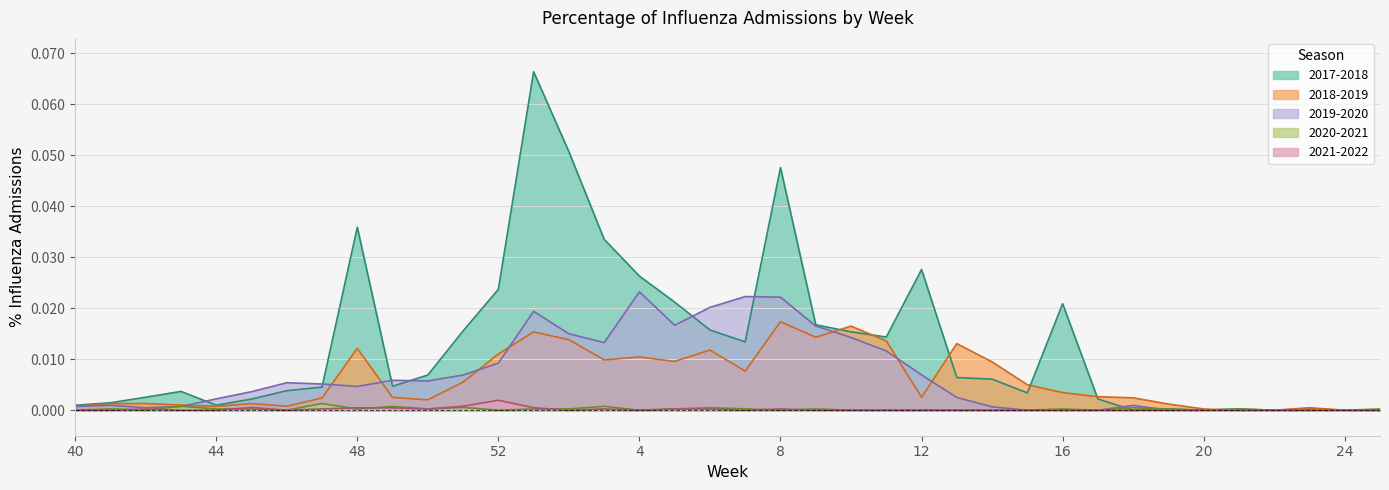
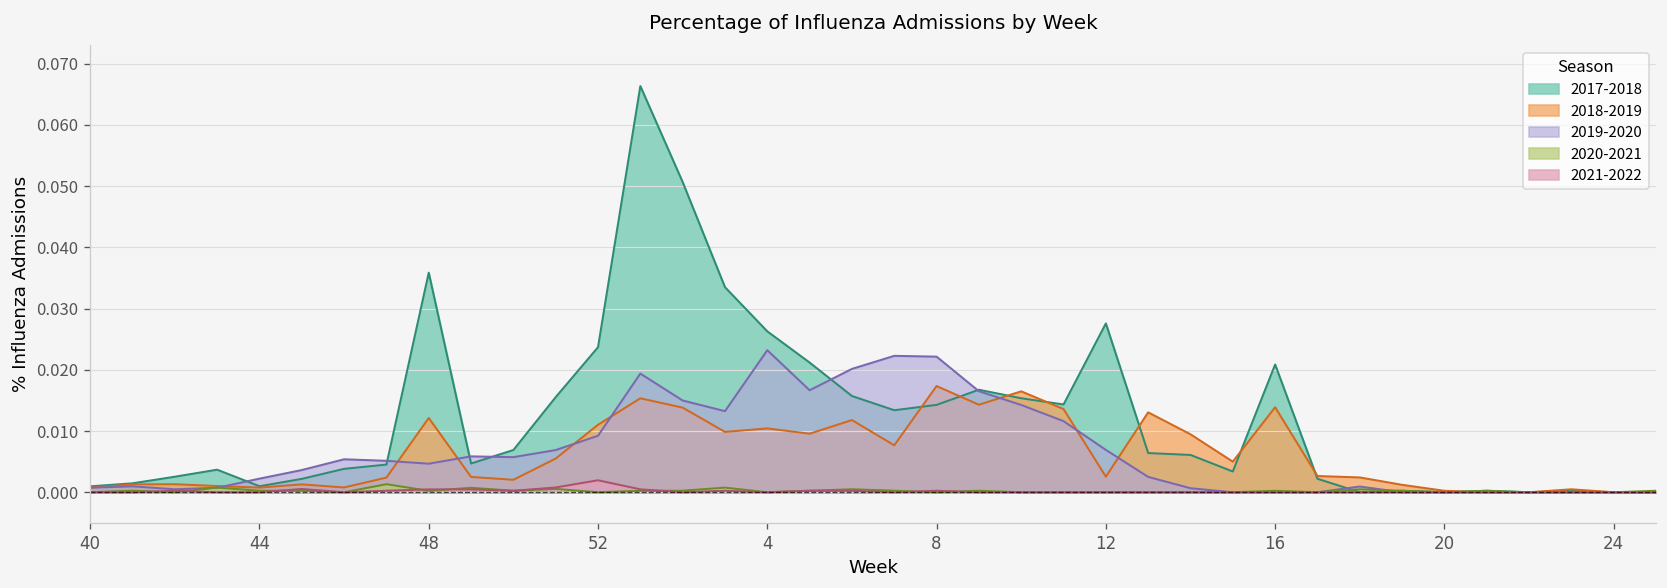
2017-2018, 8: 0.048 -> 0.014
2018-2019, 16: 0.003 -> 0.014
